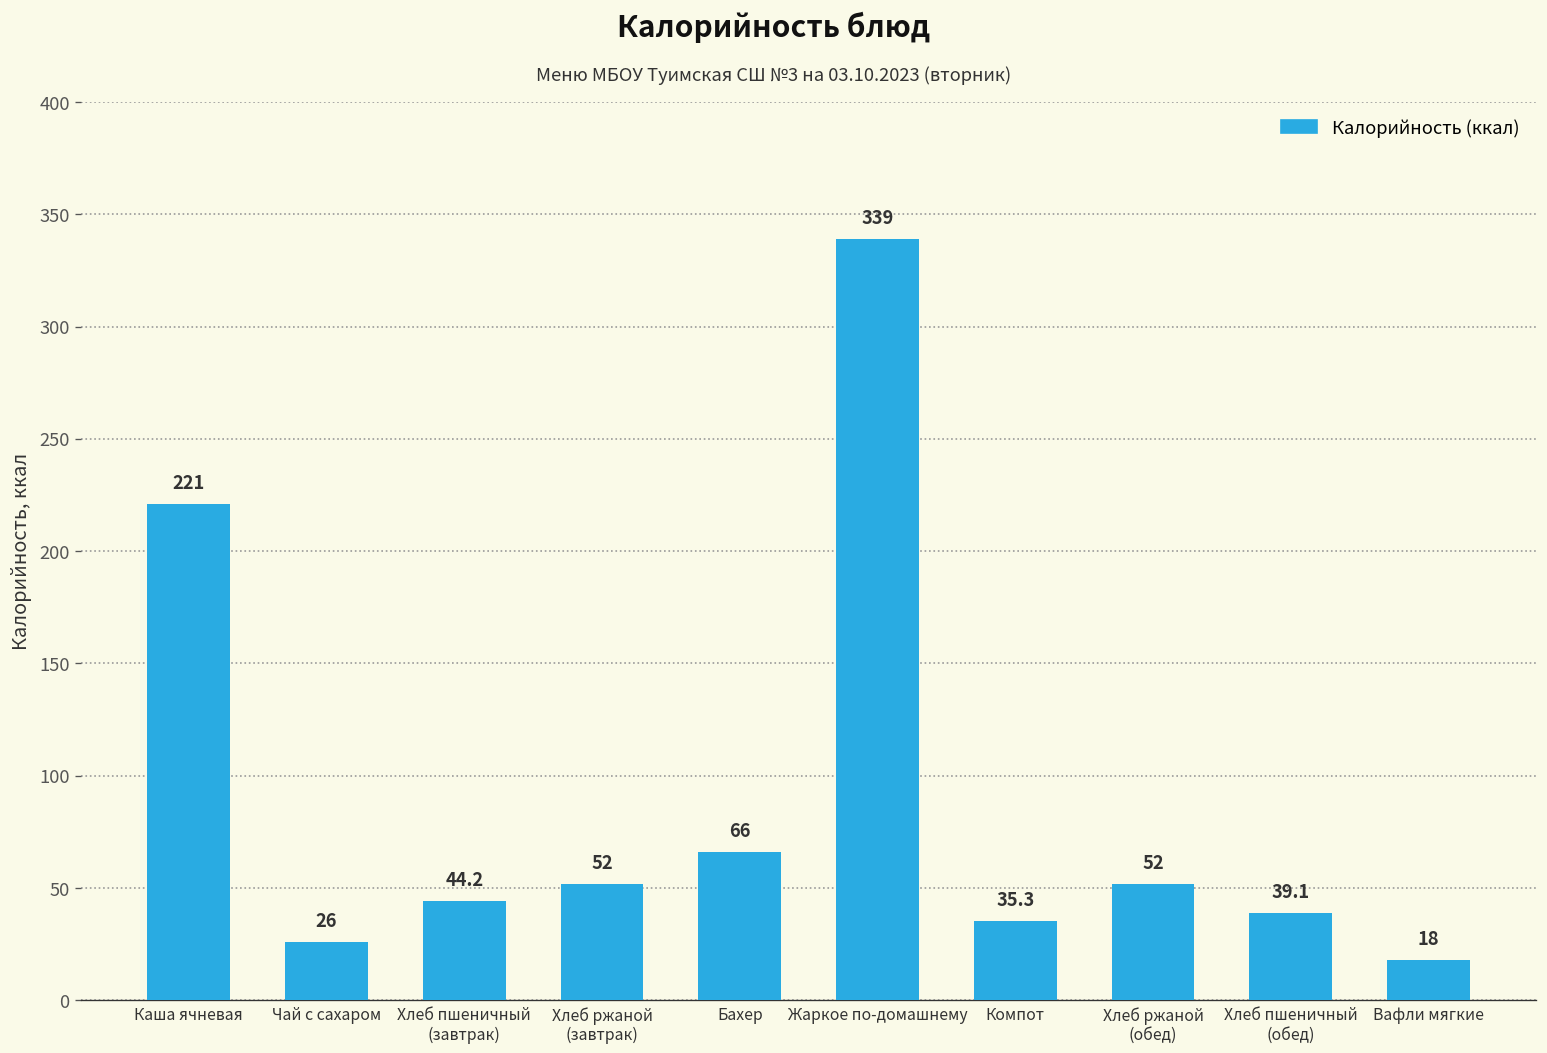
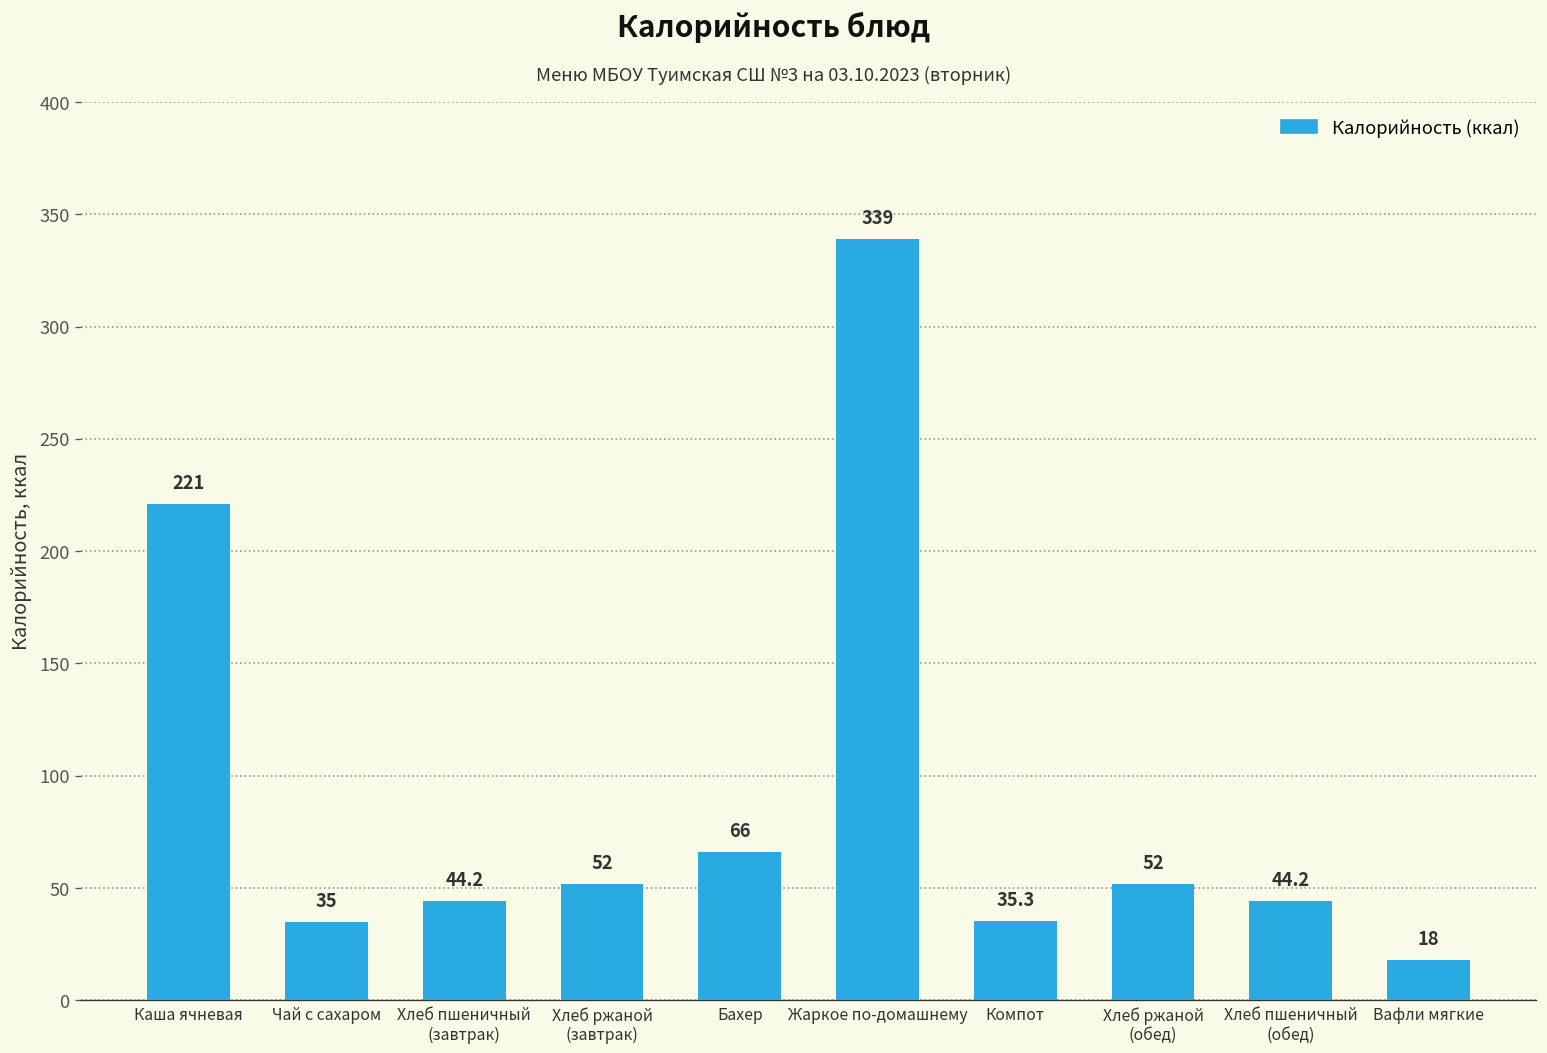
Чай с сахаром: 26 -> 35
Хлеб пшеничный (обед): 39.1 -> 44.2
